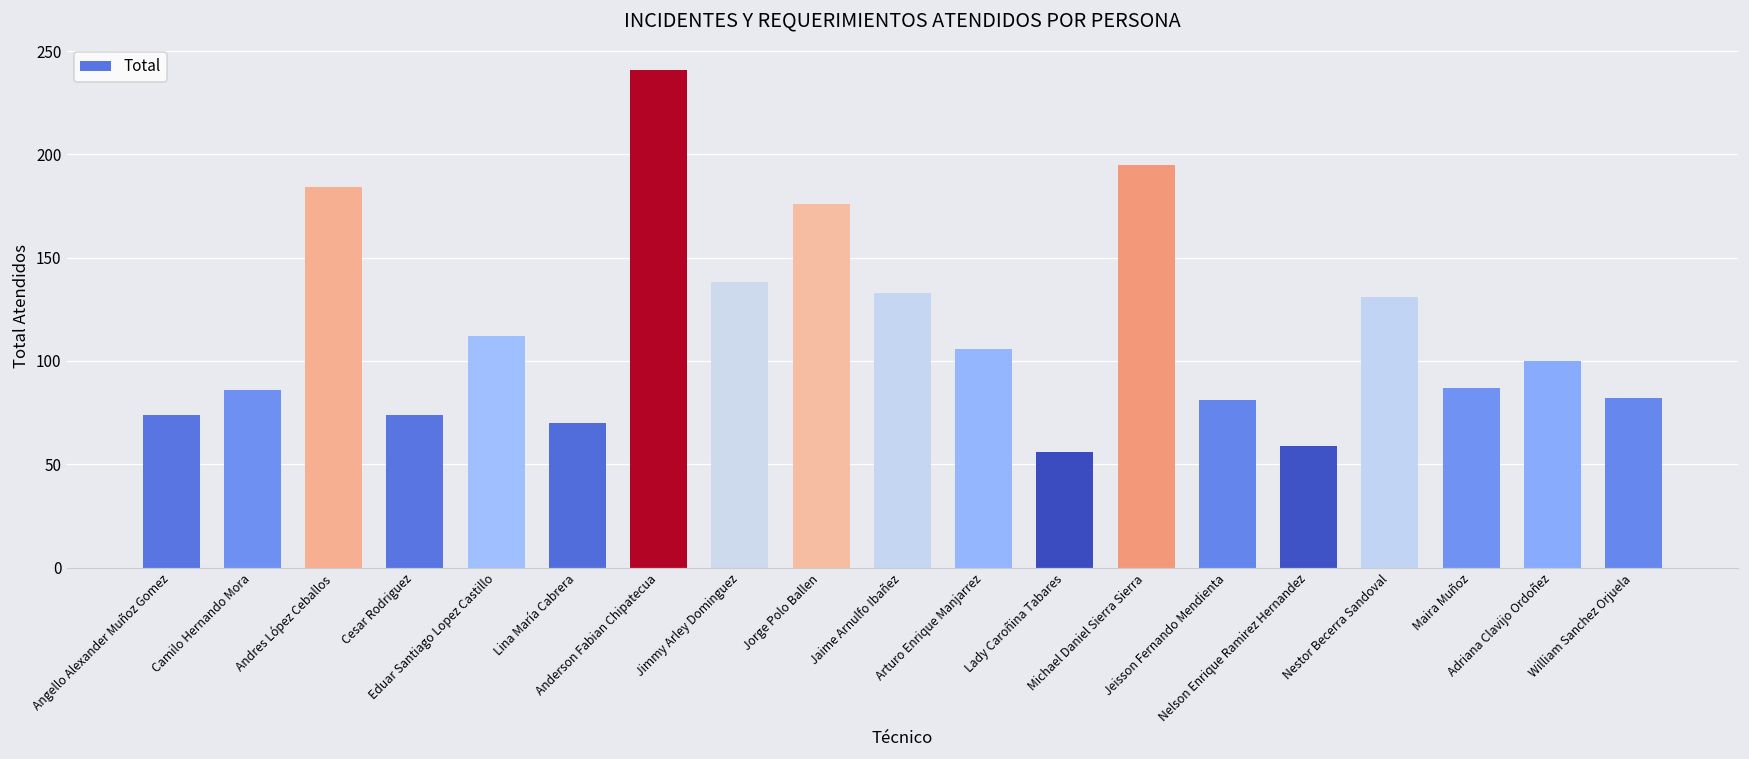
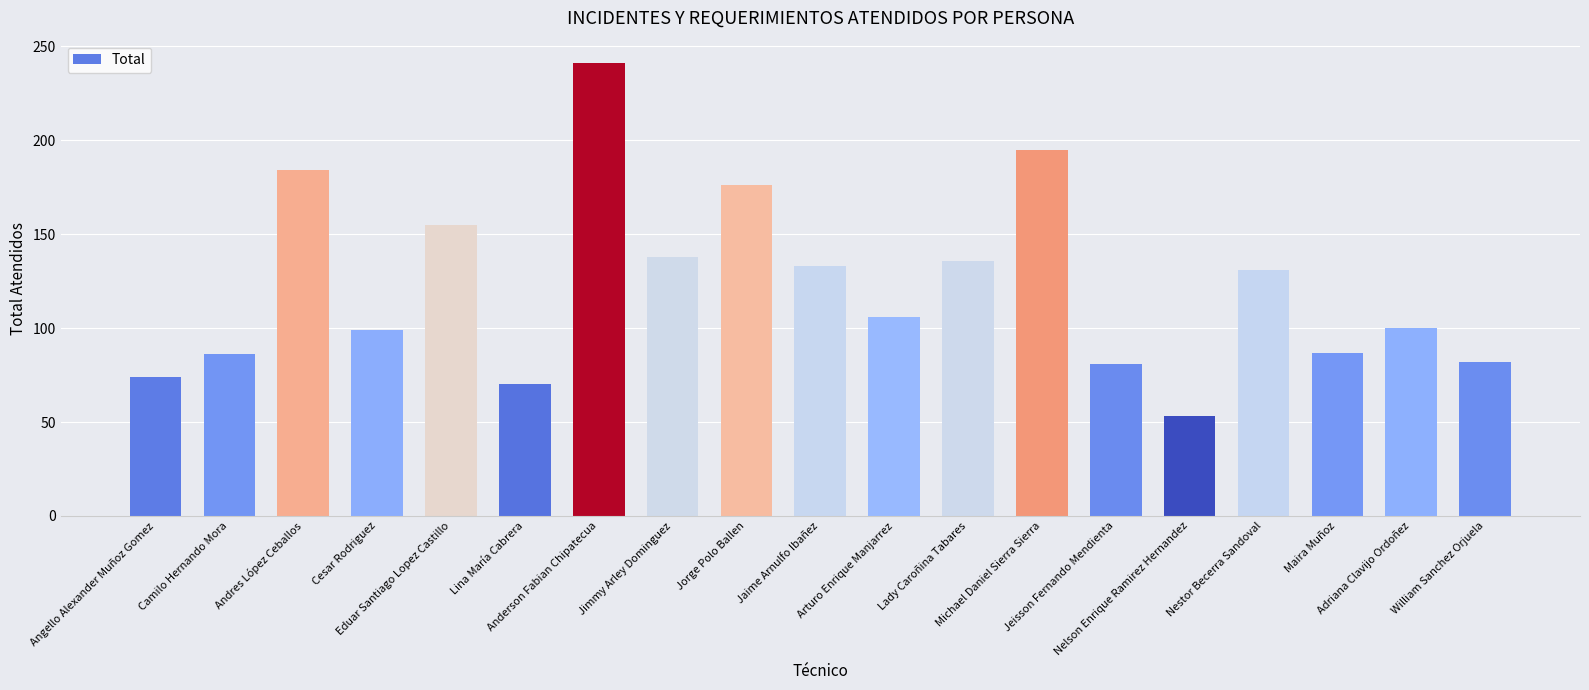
Cesar Rodriguez: 74 -> 99
Eduar Santiago Lopez Castillo: 112 -> 155
Lady Caroñina Tabares: 56 -> 136
Nelson Enrique Ramirez Hernandez: 59 -> 53
